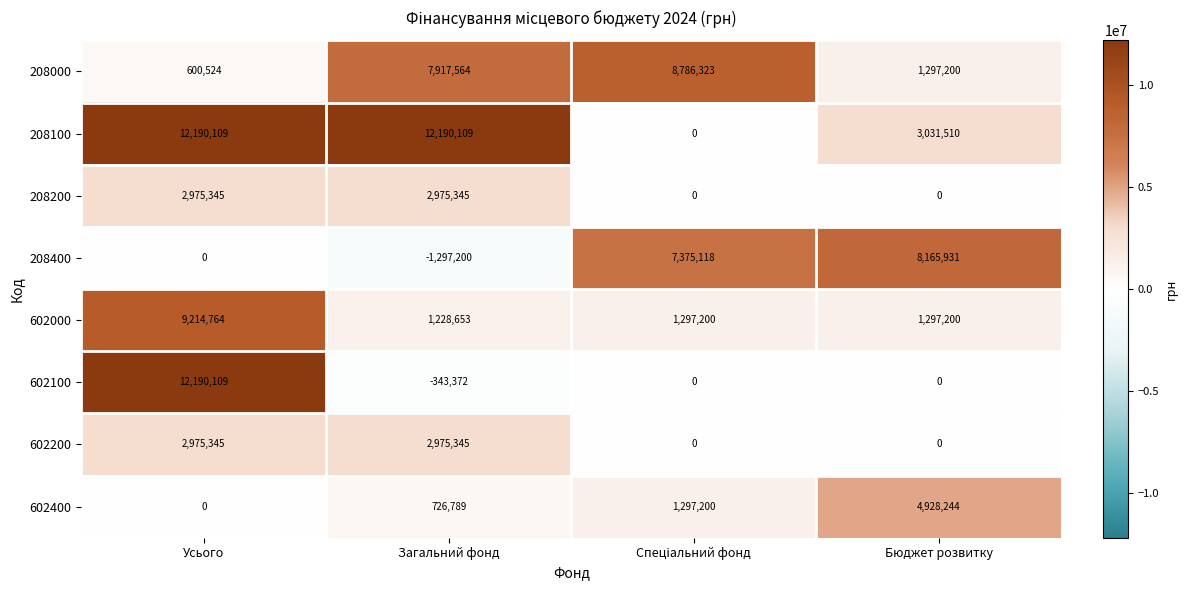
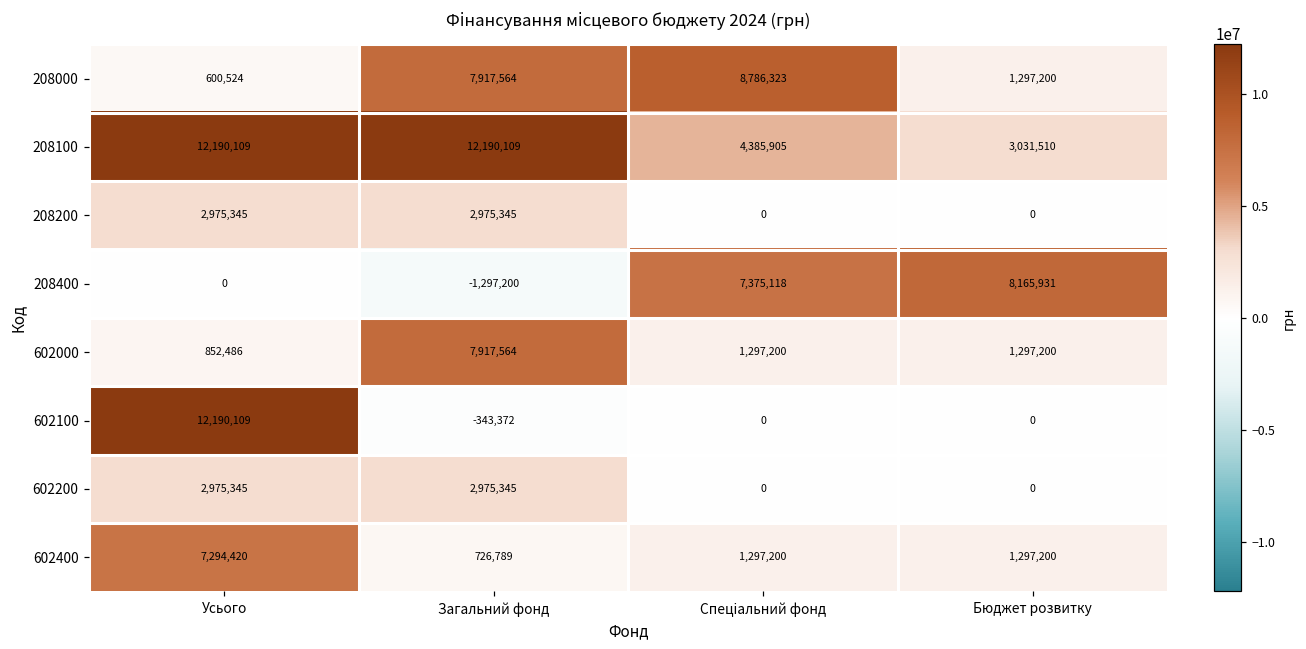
208100, Спеціальний фонд: 0 -> 4,385,905
602000, Усього: 9,214,764 -> 852,486
602000, Загальний фонд: 1,228,653 -> 7,917,564
602400, Усього: 0 -> 7,294,420
602400, Бюджет розвитку: 4,928,244 -> 1,297,200
